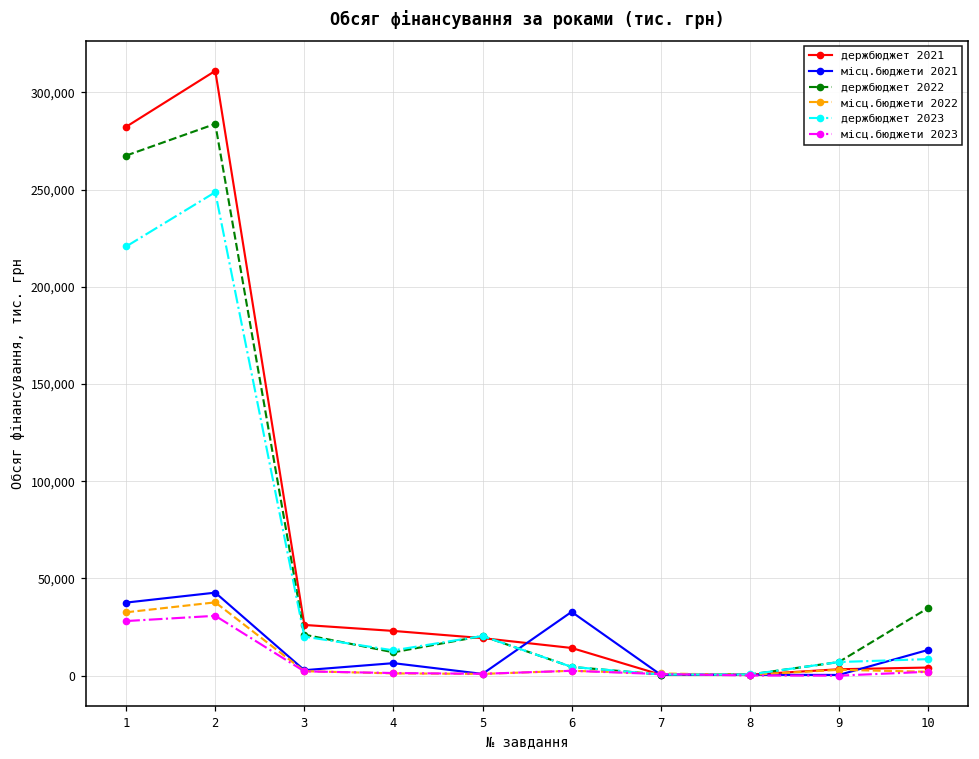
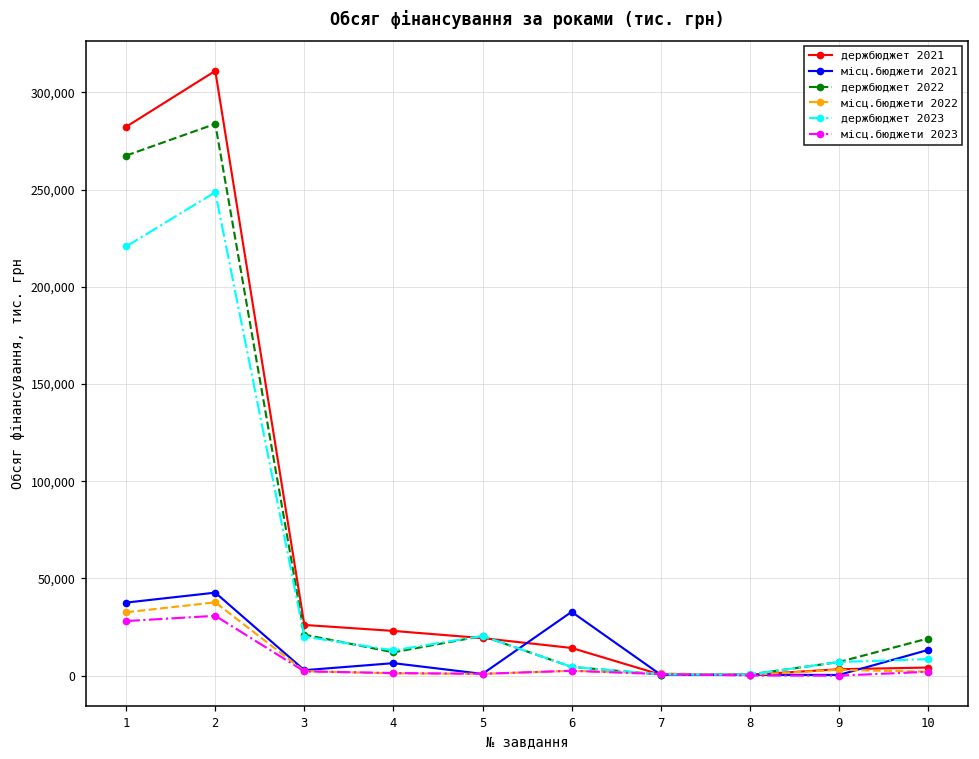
держбюджет 2022, 10: 35,000 -> 19,000
